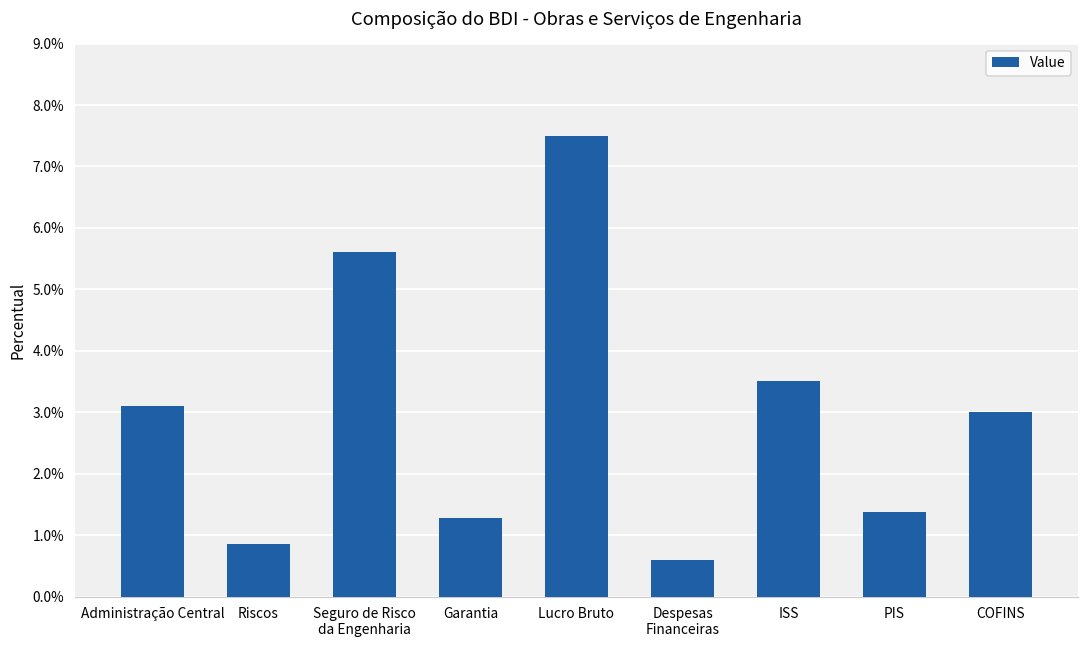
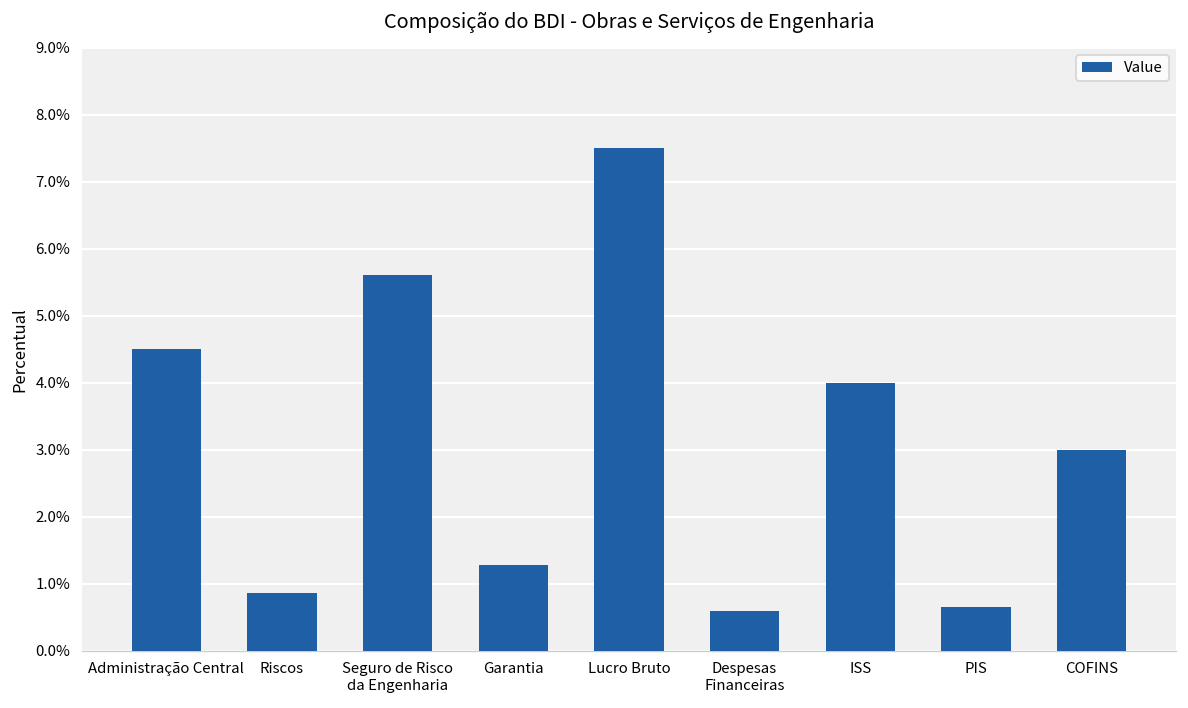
Administração Central: 3.1% -> 4.5%
ISS: 3.5% -> 4.0%
PIS: 1.4% -> 0.7%
